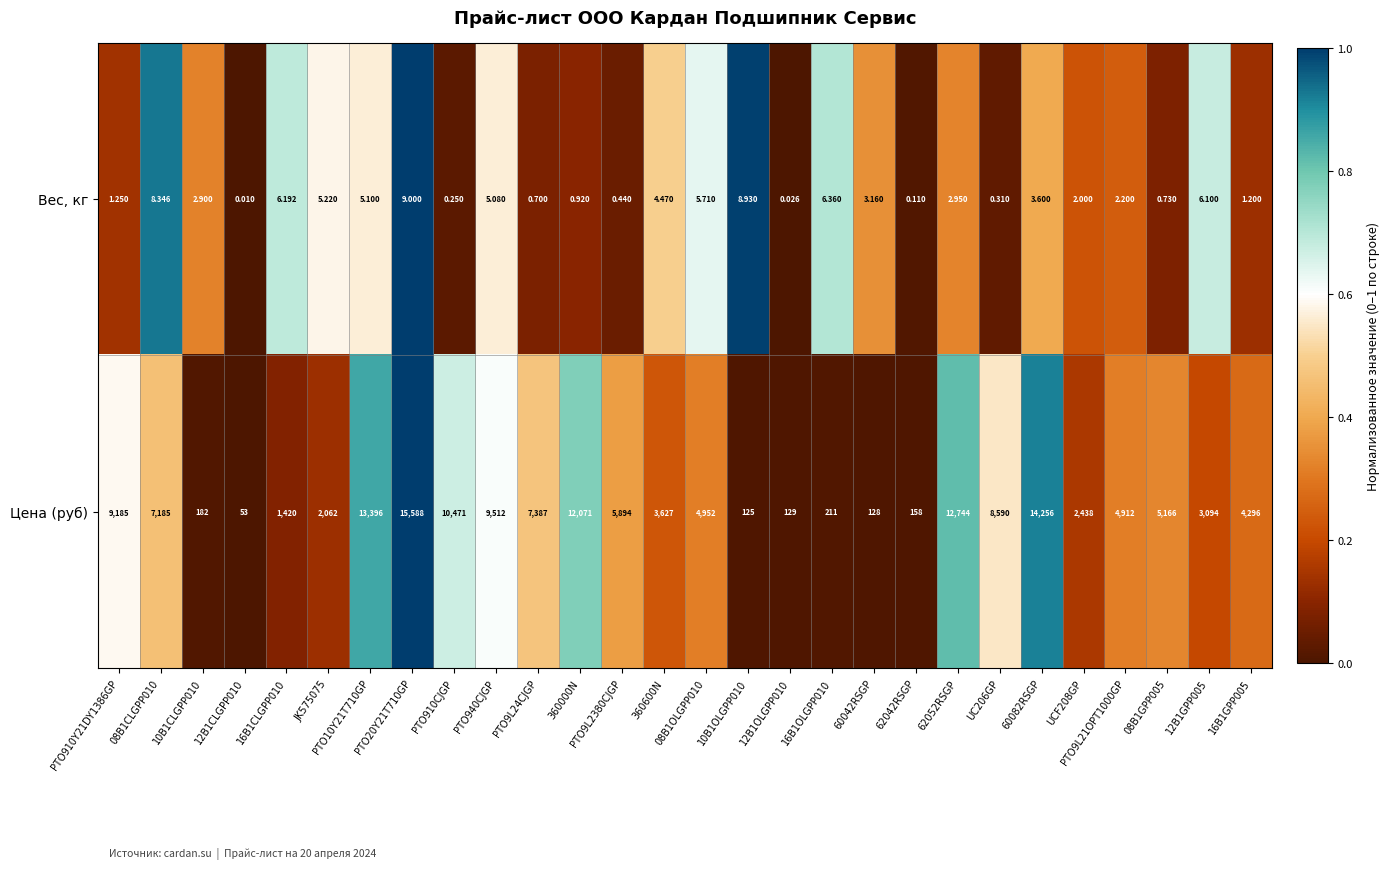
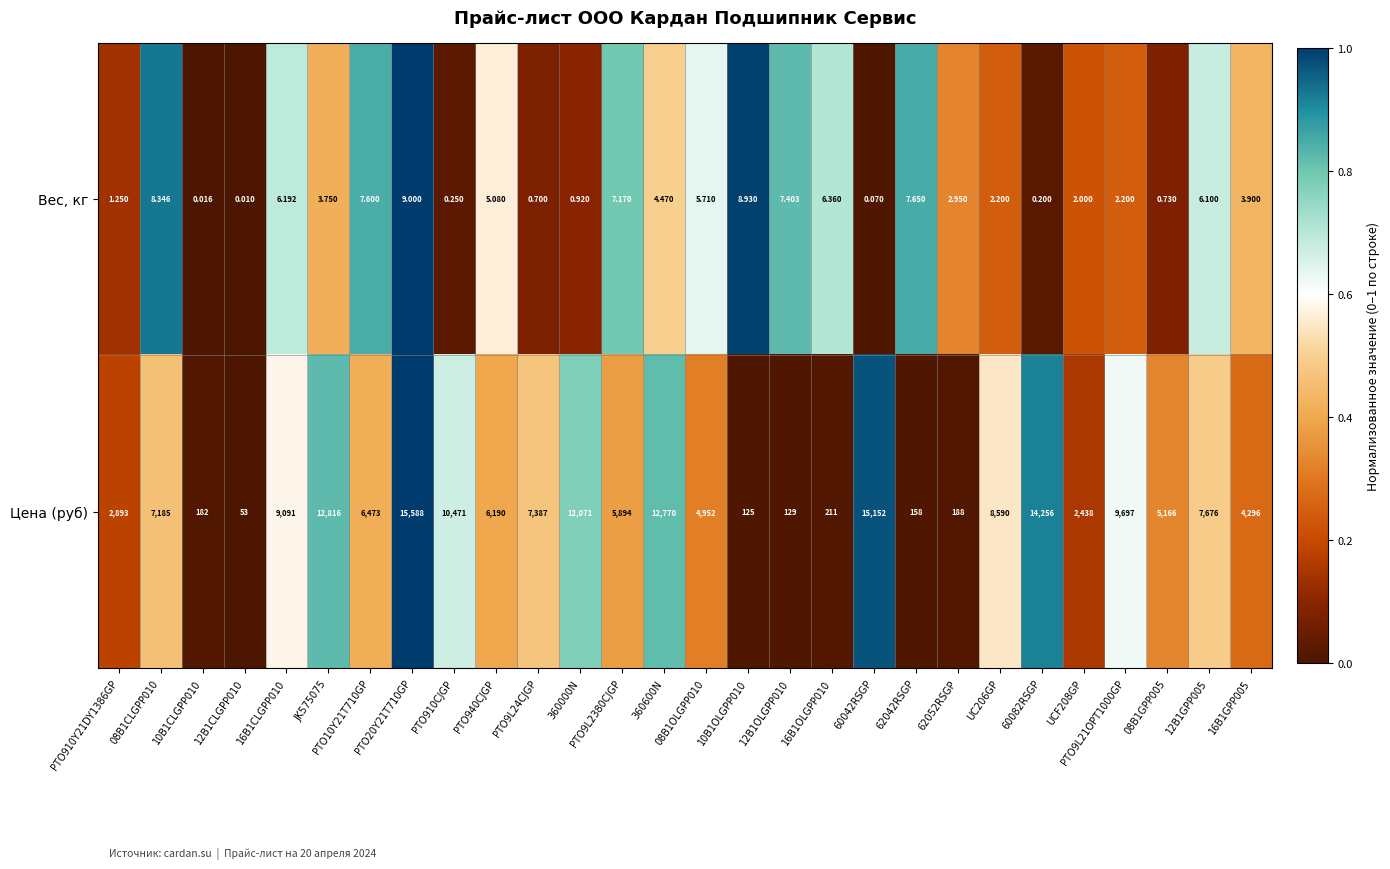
Вес, кг, 10B1CLGPP010: 2.900 -> 0.016
Вес, кг, JK575075: 5.220 -> 3.750
Вес, кг, PTO10Y21T710GP: 5.100 -> 7.600
Вес, кг, PTO9L2380CJGP: 0.440 -> 7.170
Вес, кг, 12B1OLGPP010: 0.026 -> 7.403
Вес, кг, 60042RSGP: 3.160 -> 0.070
Вес, кг, 62042RSGP: 0.110 -> 7.650
Вес, кг, UC206GP: 0.310 -> 2.200
Вес, кг, 60082RSGP: 3.600 -> 0.200
Вес, кг, 16B1GPP005: 1.200 -> 3.900
Цена (руб), PTO910Y21DY1386GP: 9,185 -> 2,893
Цена (руб), 16B1CLGPP010: 1,420 -> 9,091
Цена (руб), JK575075: 2,062 -> 12,816
Цена (руб), PTO10Y21T710GP: 13,396 -> 6,473
Цена (руб), PTO940CJGP: 9,512 -> 6,190
Цена (руб), 360600N: 3,627 -> 12,770
Цена (руб), 60042RSGP: 128 -> 15,152
Цена (руб), 62052RSGP: 12,744 -> 188
Цена (руб), PTO9L21OPT1000GP: 4,912 -> 9,697
Цена (руб), 12B1GPP005: 3,094 -> 7,676
